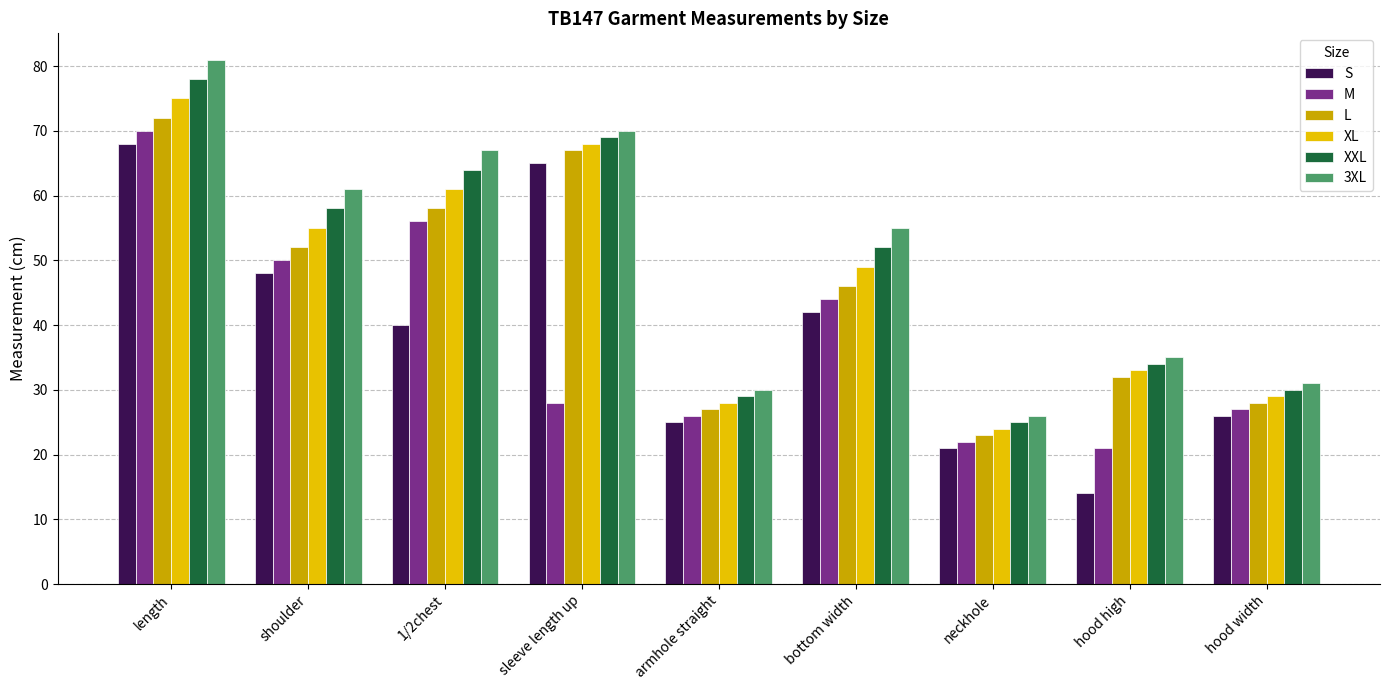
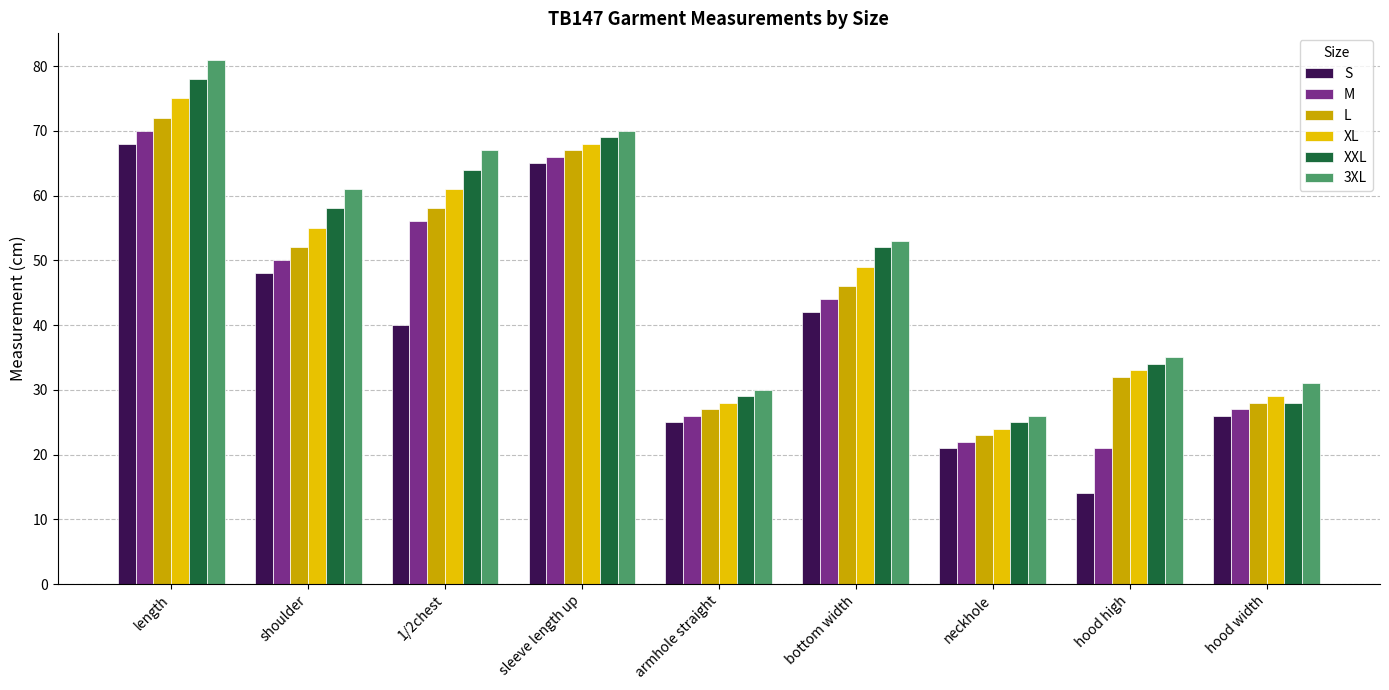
M, sleeve length up: 28 -> 66
3XL, bottom width: 55 -> 53
XXL, hood width: 30 -> 28
